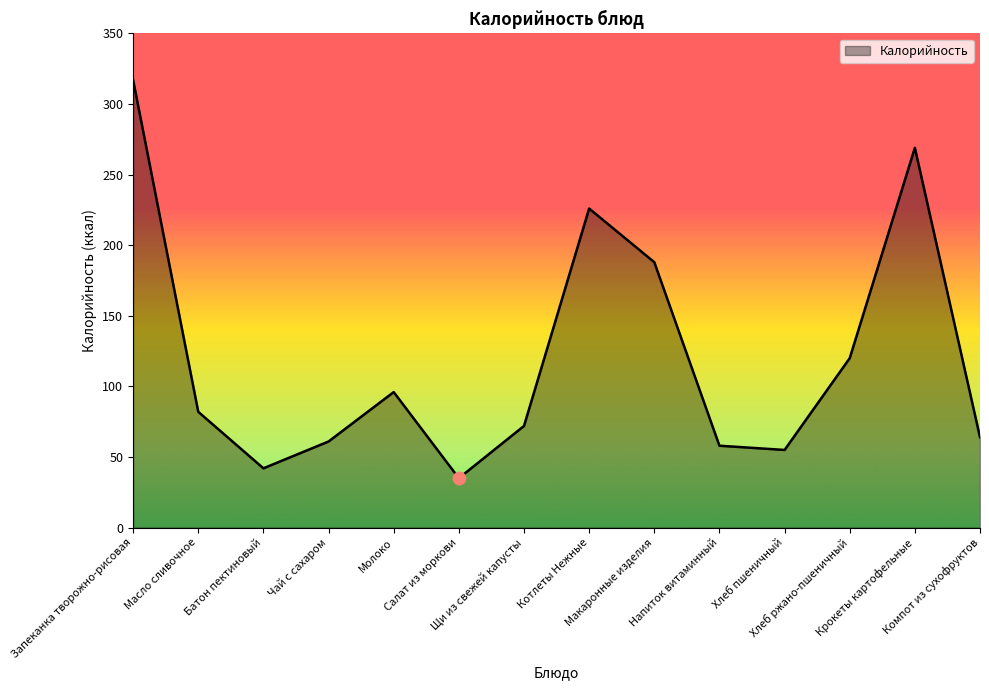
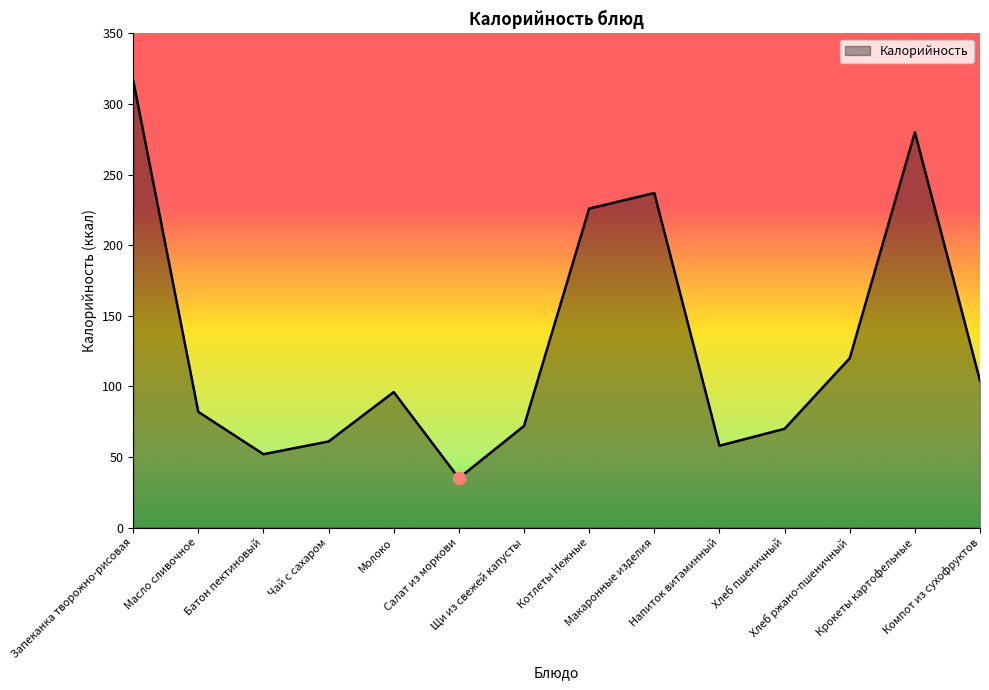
Калорийность, Батон пектиновый: 42 -> 52
Калорийность, Макаронные изделия: 188 -> 237
Калорийность, Хлеб пшеничный: 55 -> 70
Калорийность, Крокеты картофельные: 269 -> 280
Калорийность, Компот из сухофруктов: 64 -> 104
